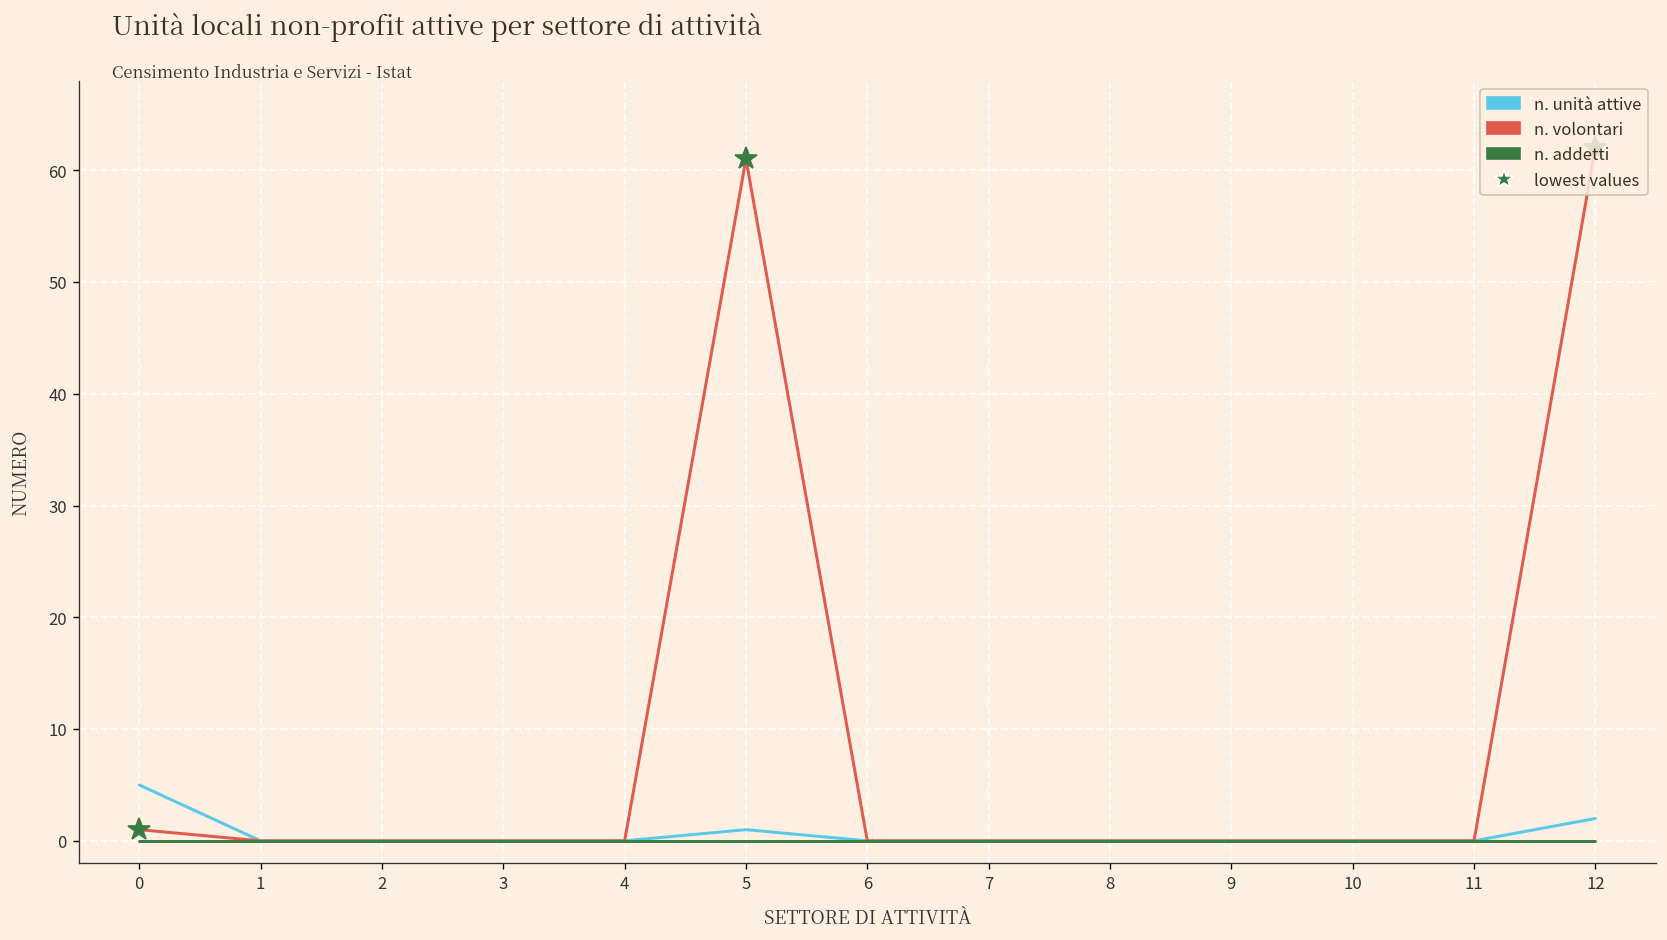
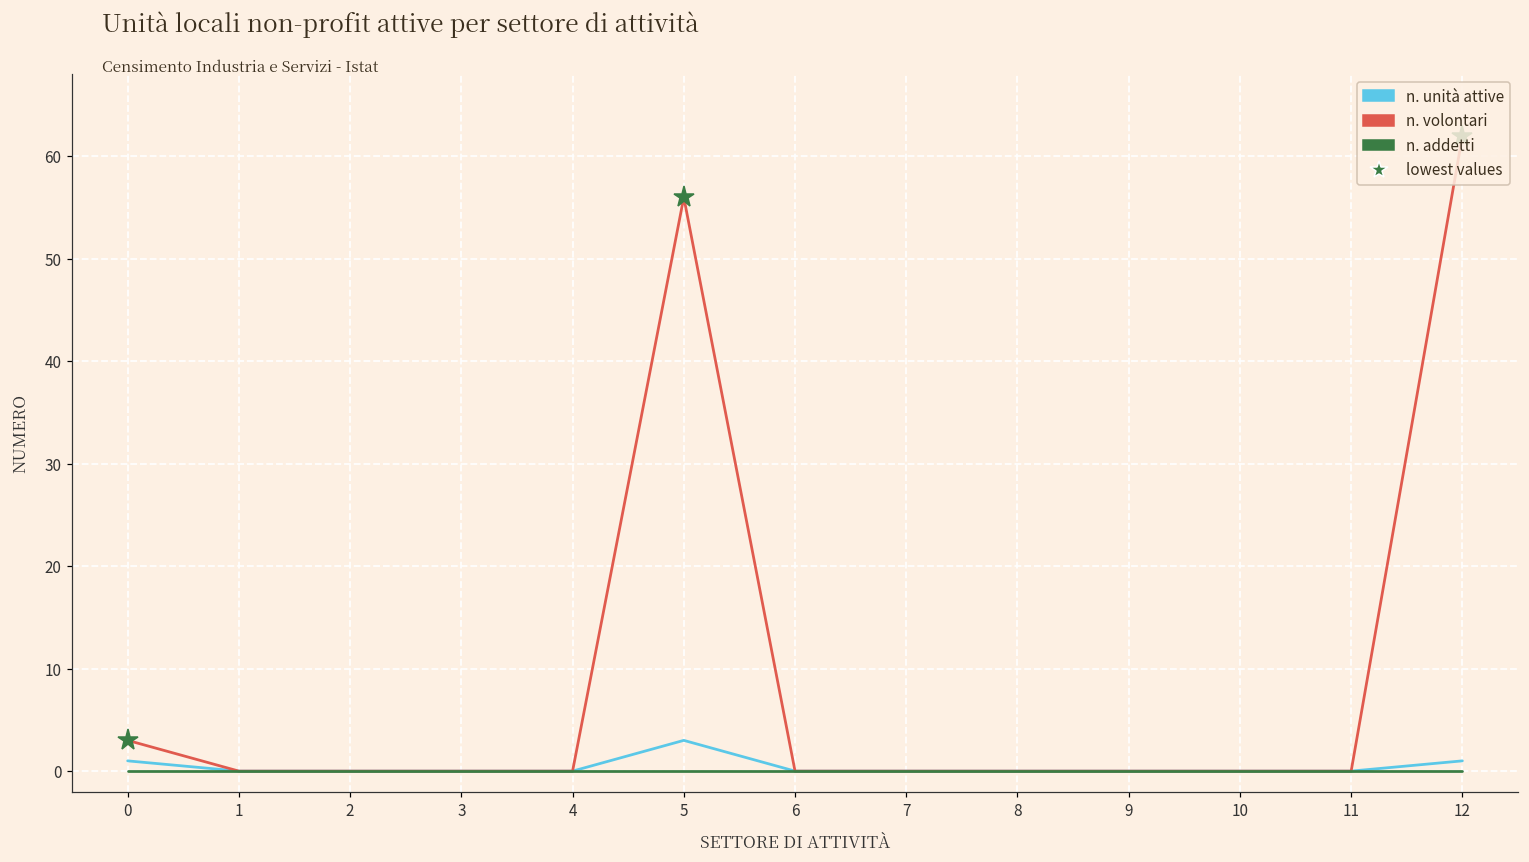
n. unità attive, 0: 5 -> 1
n. volontari, 0: 1 -> 3
n. unità attive, 5: 1 -> 3
n. volontari, 5: 61 -> 56
n. unità attive, 12: 2 -> 1
